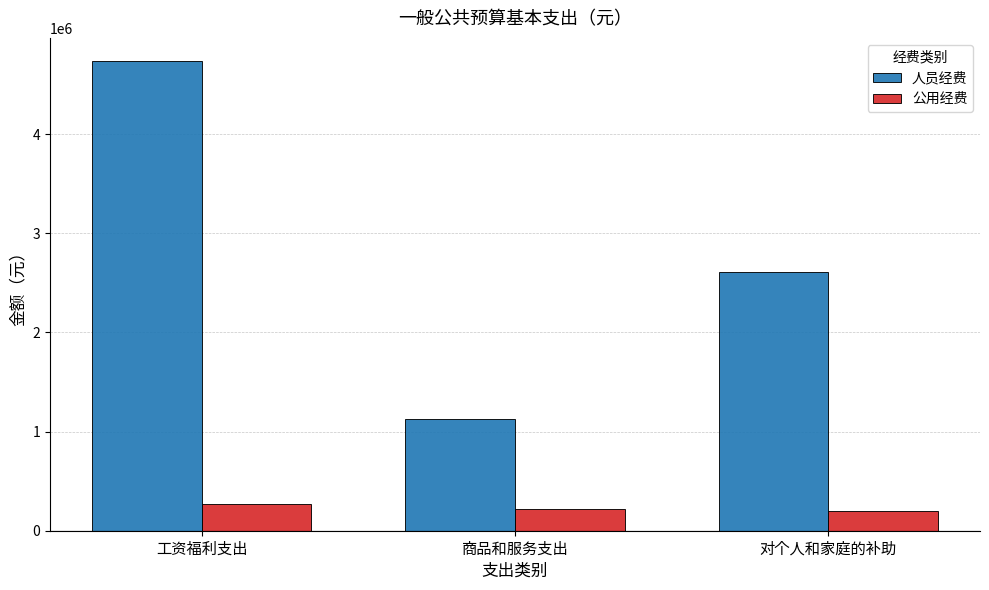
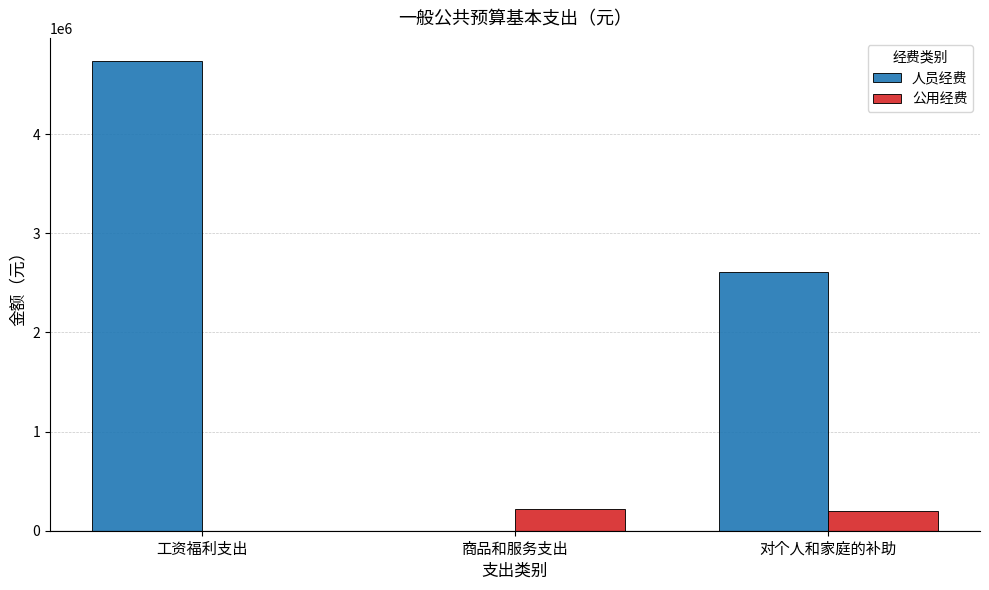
公用经费, 工资福利支出: 300000 -> 0
人员经费, 商品和服务支出: 1100000 -> 0
